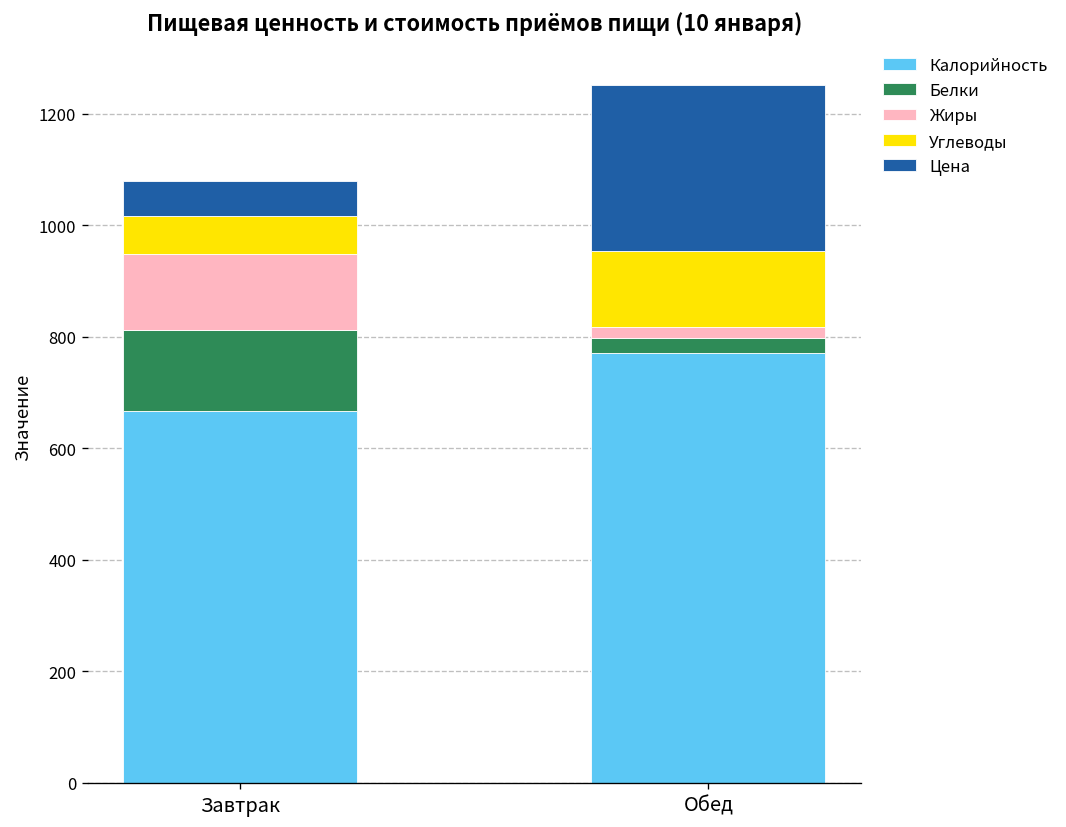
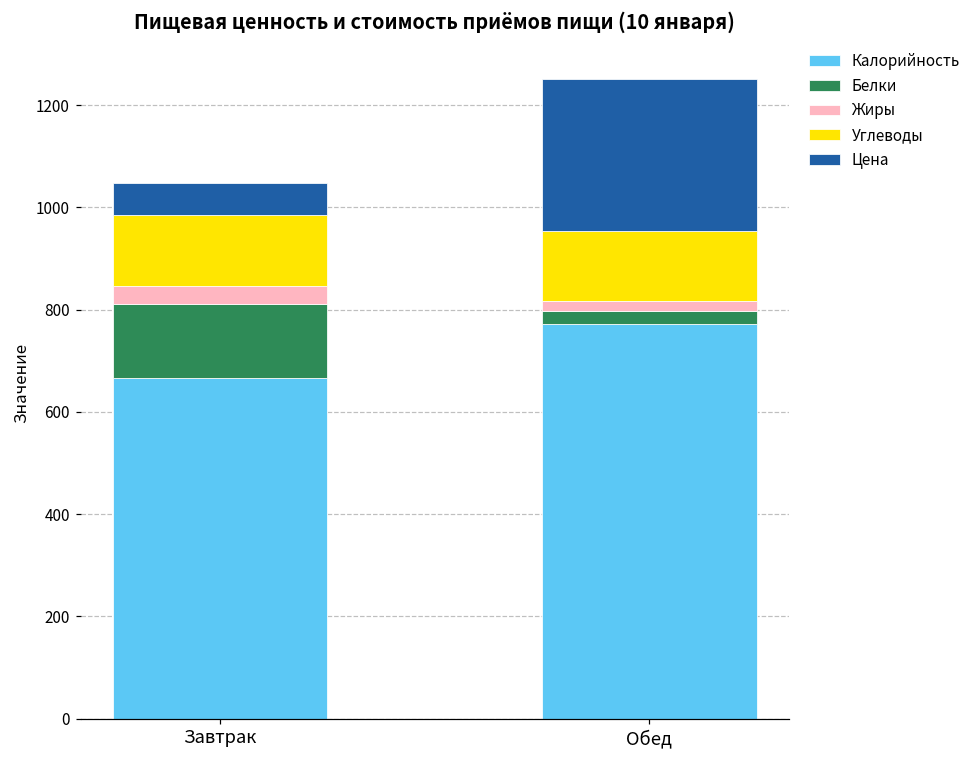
Жиры, Завтрак: 140 -> 30
Углеводы, Завтрак: 70 -> 140
